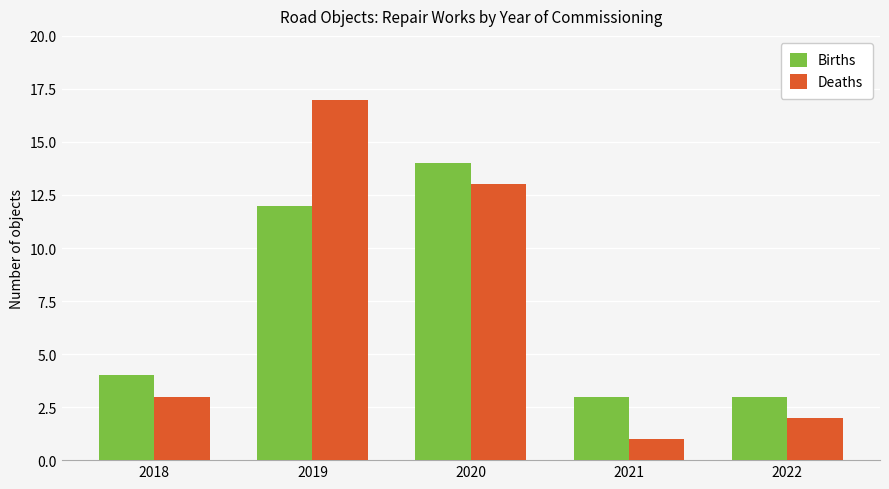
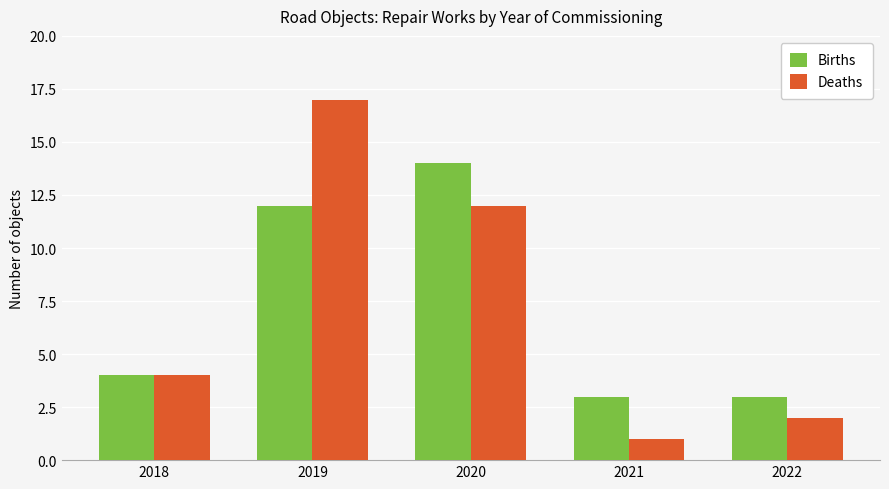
Deaths, 2018: 3 -> 4
Deaths, 2020: 13 -> 12
